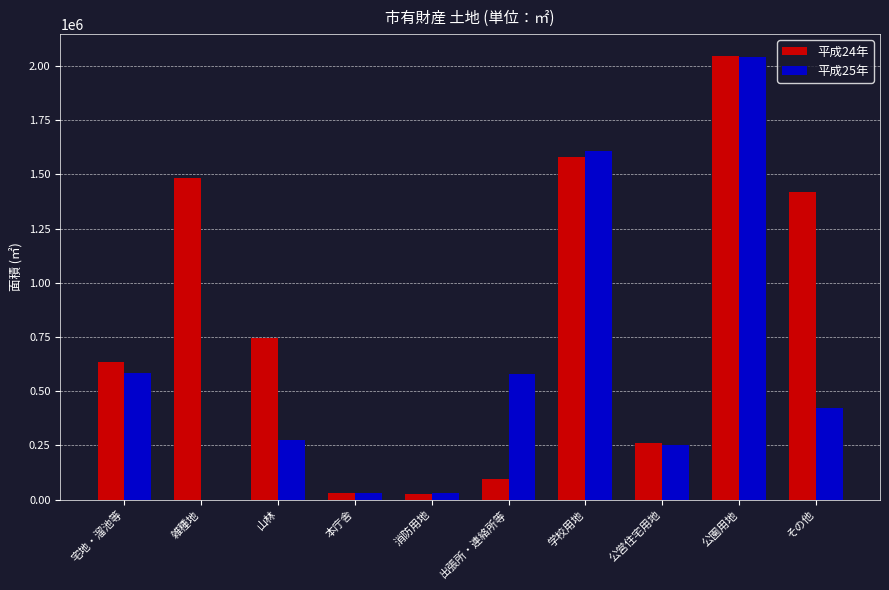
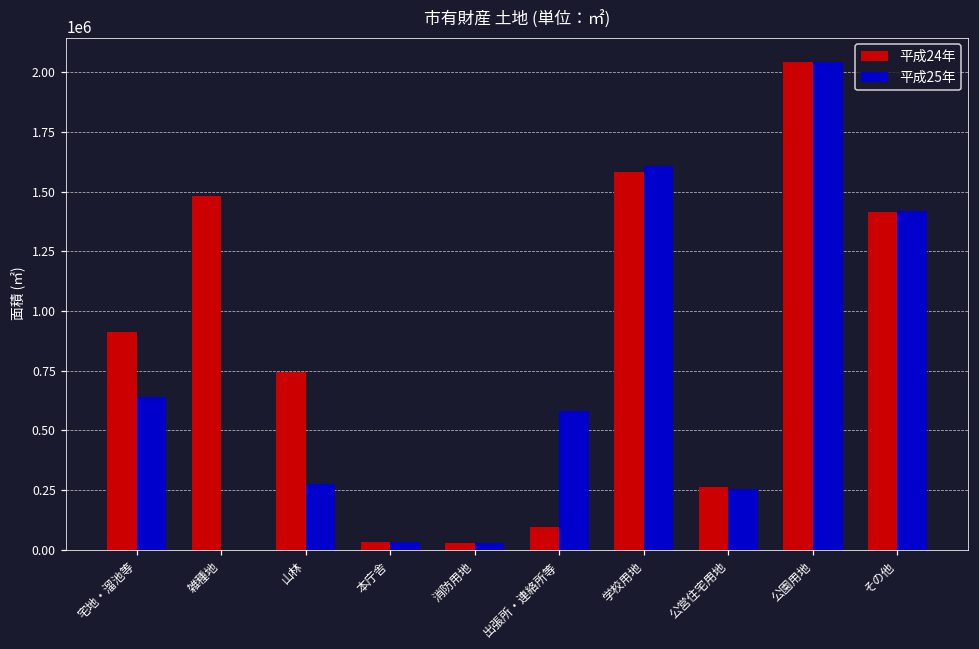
平成24年, 宅地・溜池等: 630000 -> 910000
平成25年, 宅地・溜池等: 590000 -> 640000
平成25年, その他: 420000 -> 1420000
